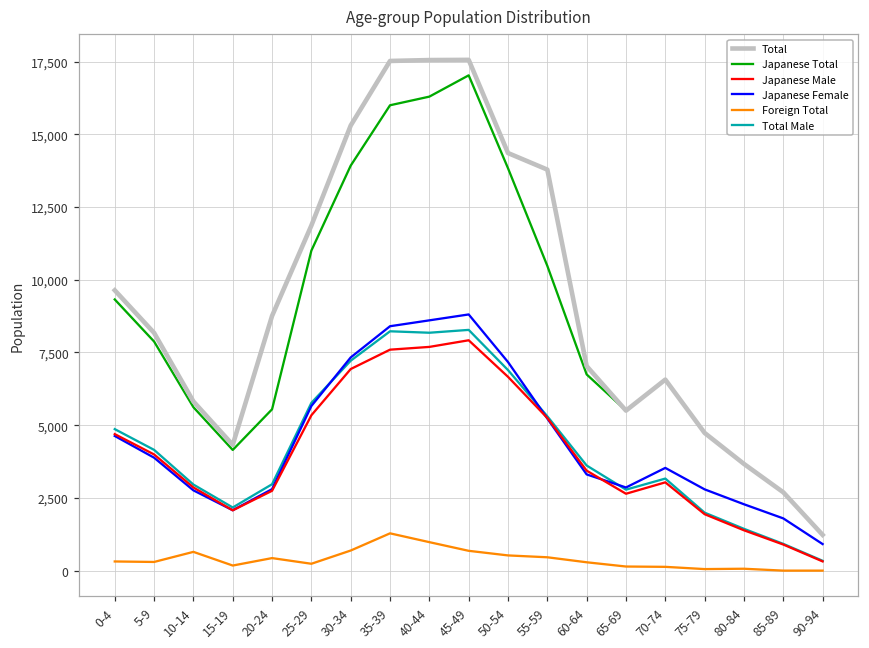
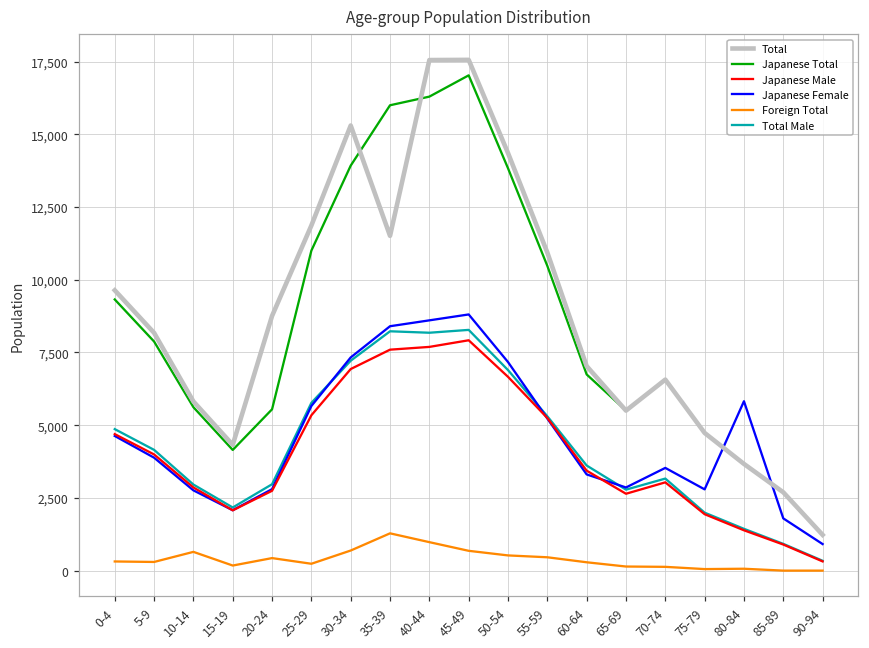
Total, 35-39: 17,500 -> 11,500
Total, 55-59: 13,800 -> 10,900
Japanese Female, 80-84: 2,300 -> 5,800
